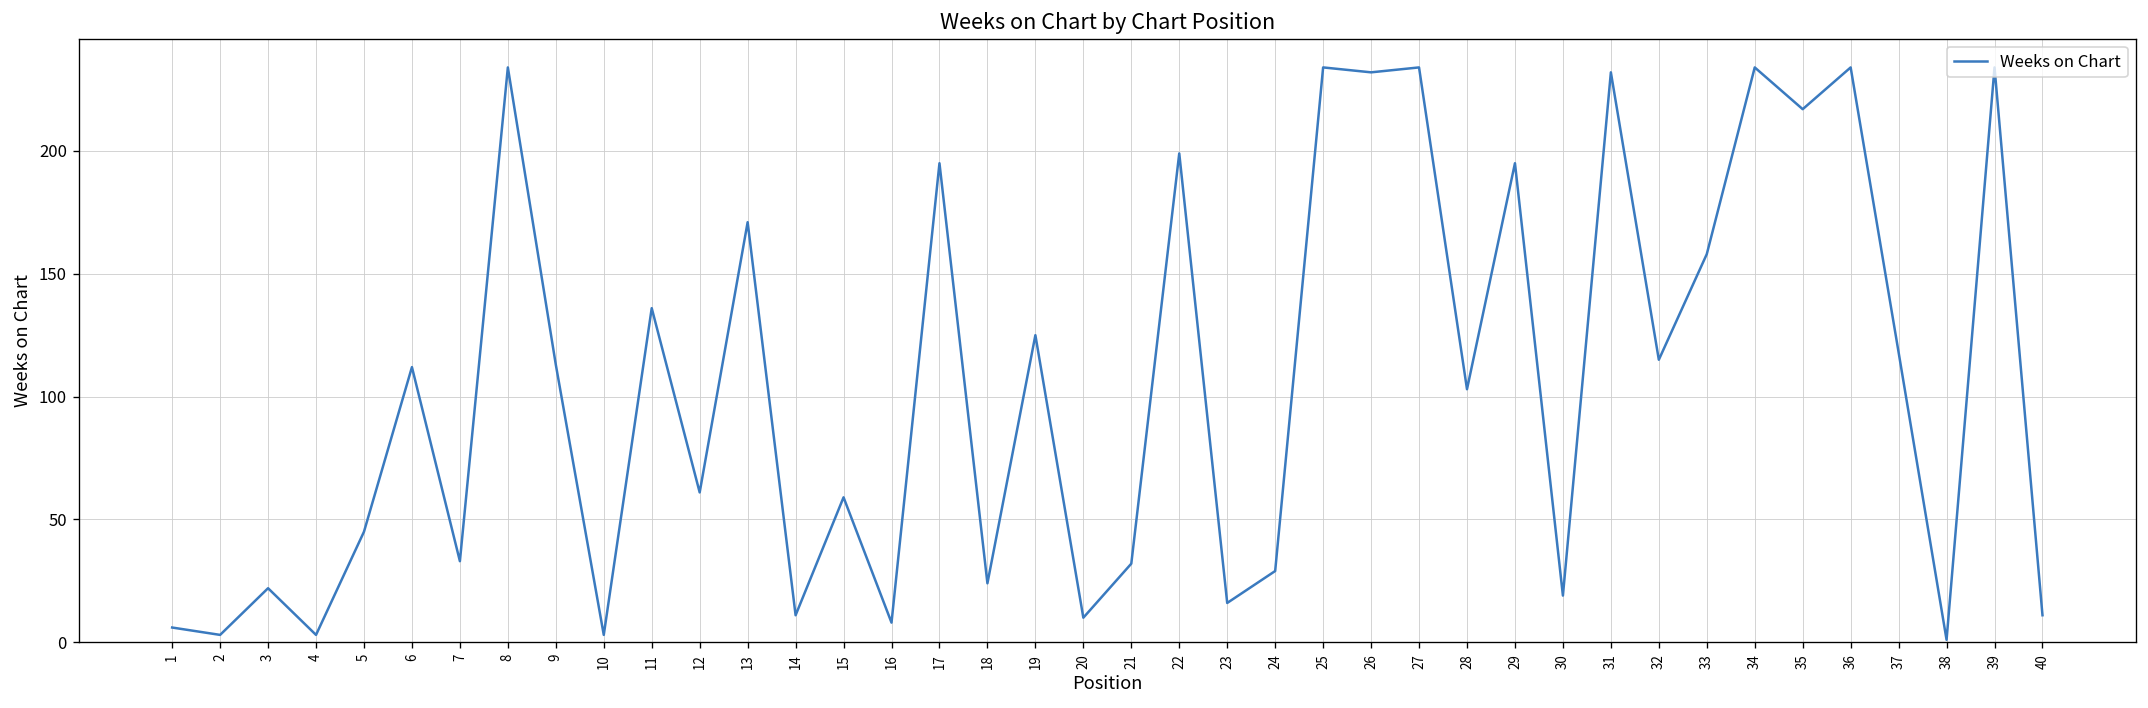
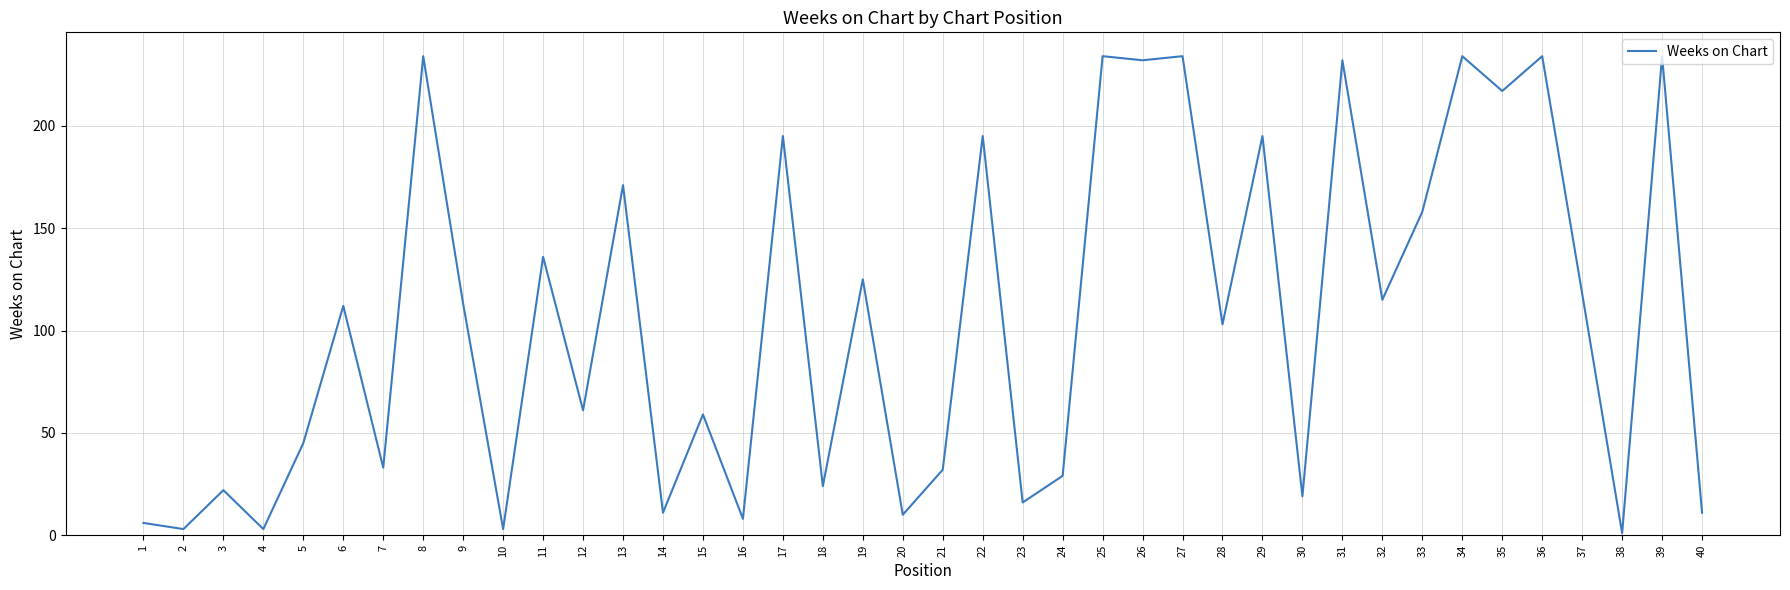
22: 199 -> 195
